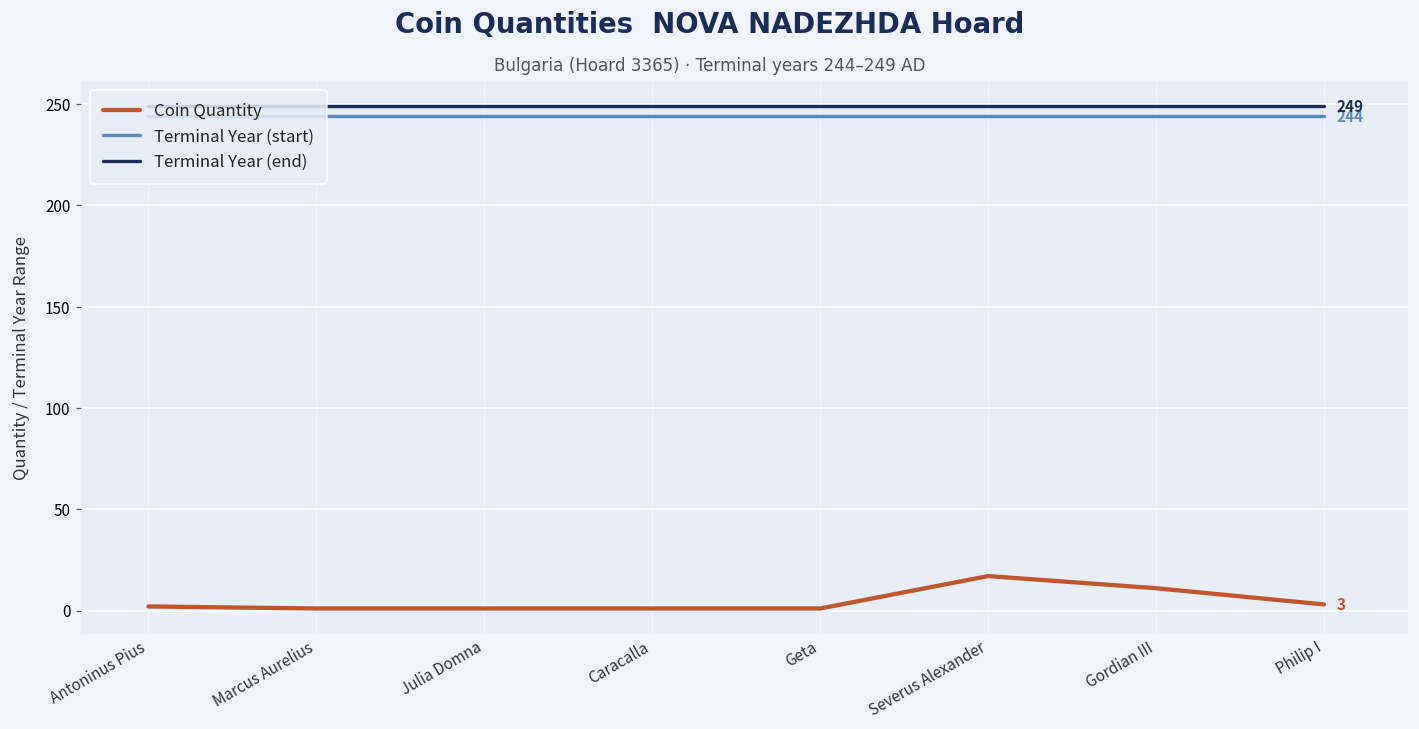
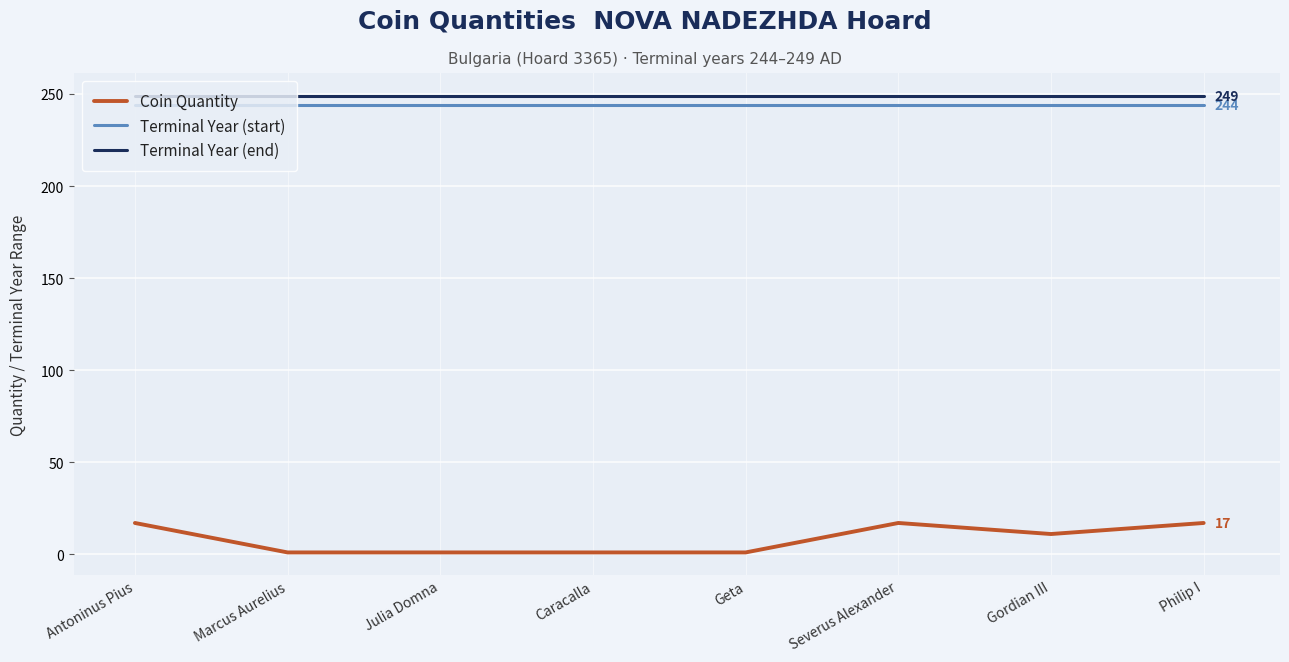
Coin Quantity, Antoninus Pius: 2 -> 17
Coin Quantity, Philip I: 3 -> 17
